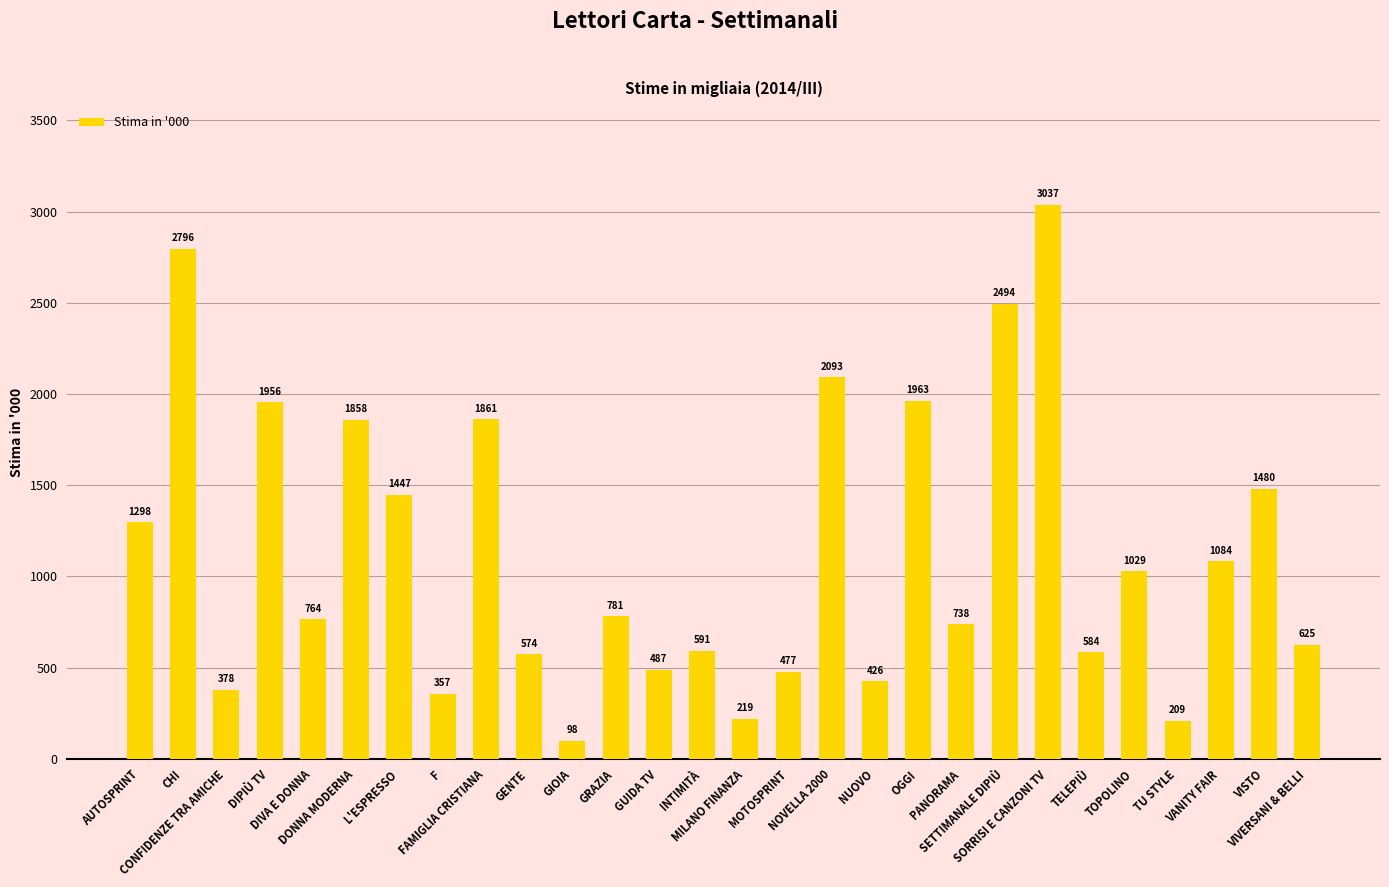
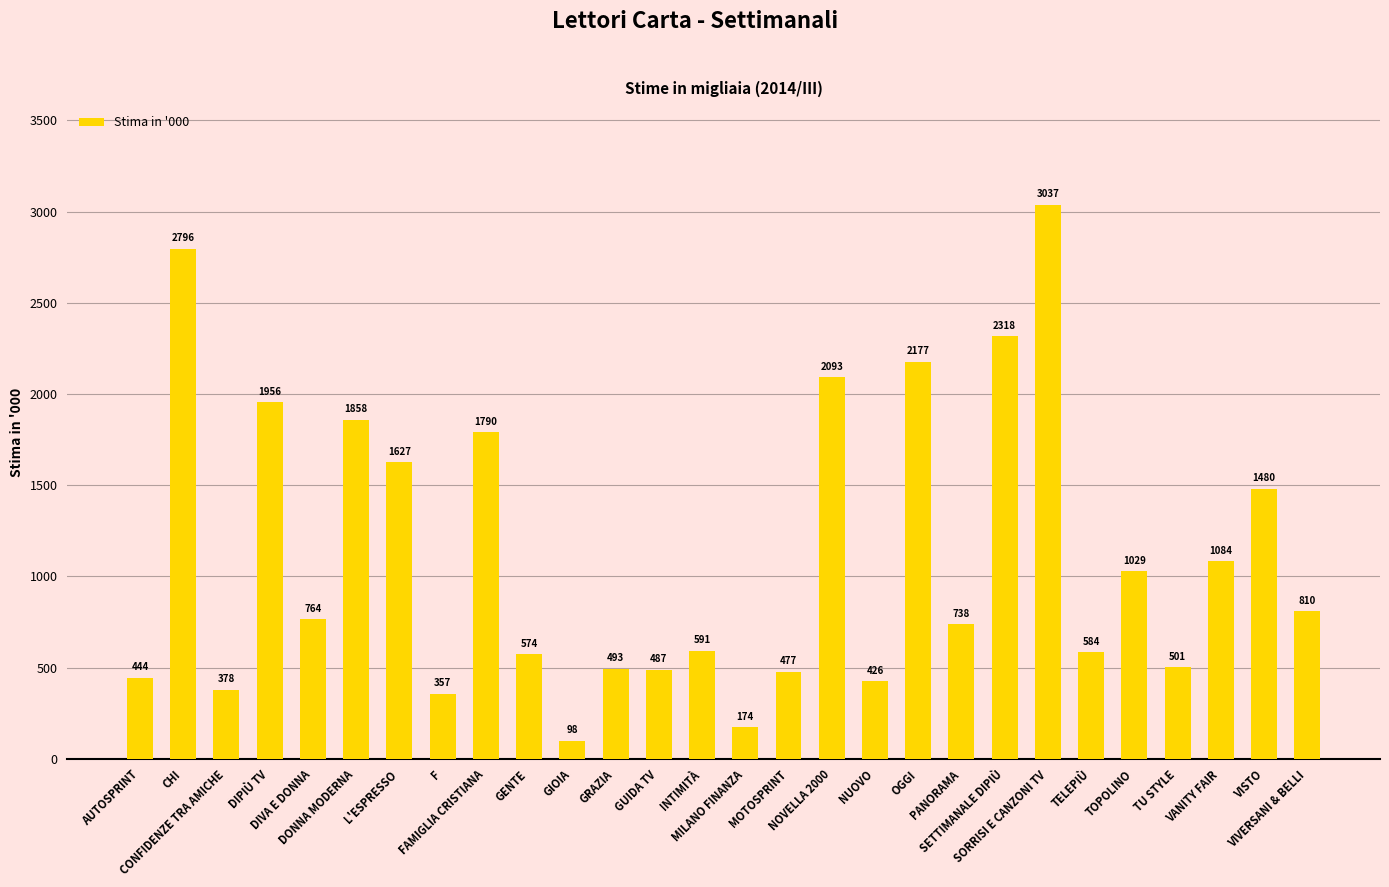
AUTOSPRINT: 1298 -> 444
L'ESPRESSO: 1447 -> 1627
FAMIGLIA CRISTIANA: 1861 -> 1790
GRAZIA: 781 -> 493
MILANO FINANZA: 219 -> 174
OGGI: 1963 -> 2177
SETTIMANALE DIPIÙ: 2494 -> 2318
TU STYLE: 209 -> 501
VIVERSANI & BELLI: 625 -> 810
